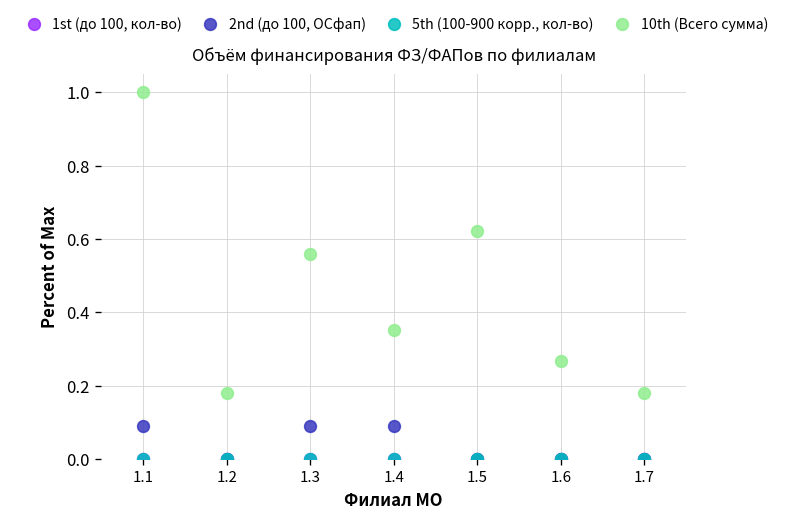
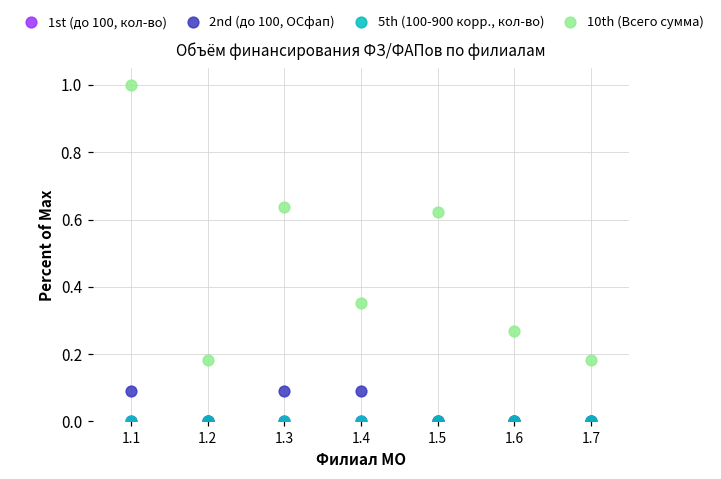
10th (Всего сумма), 1.3: 0.56 -> 0.64
